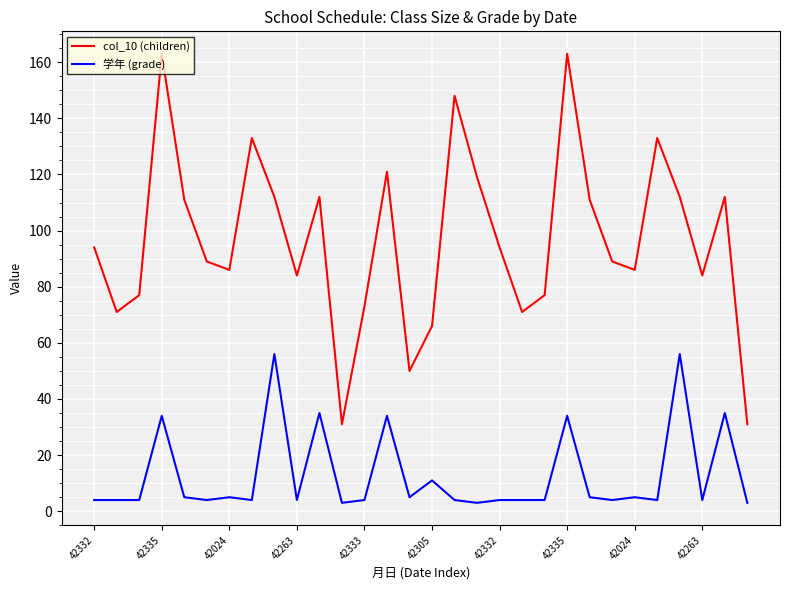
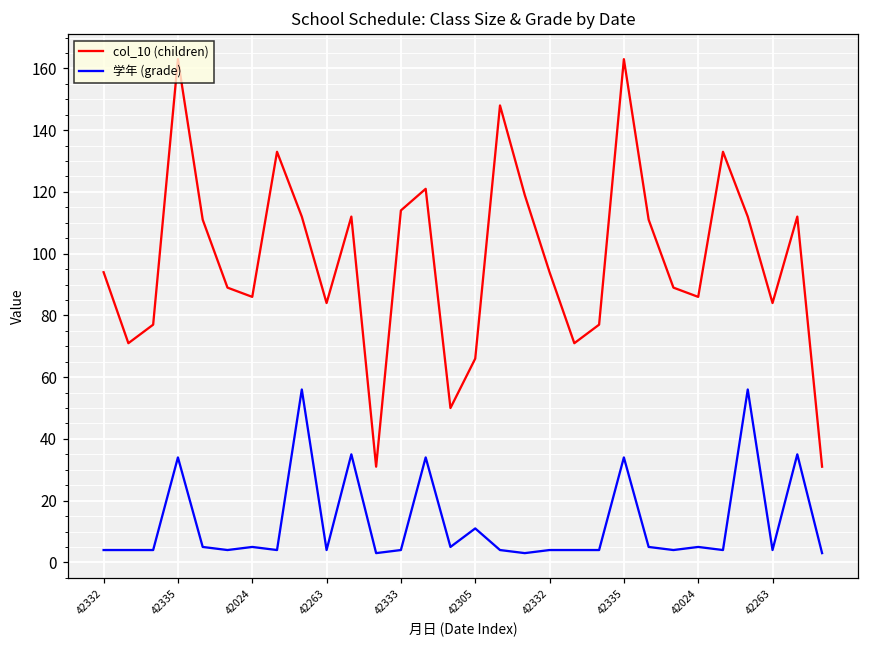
col_10 (children), 42333: 73 -> 114
